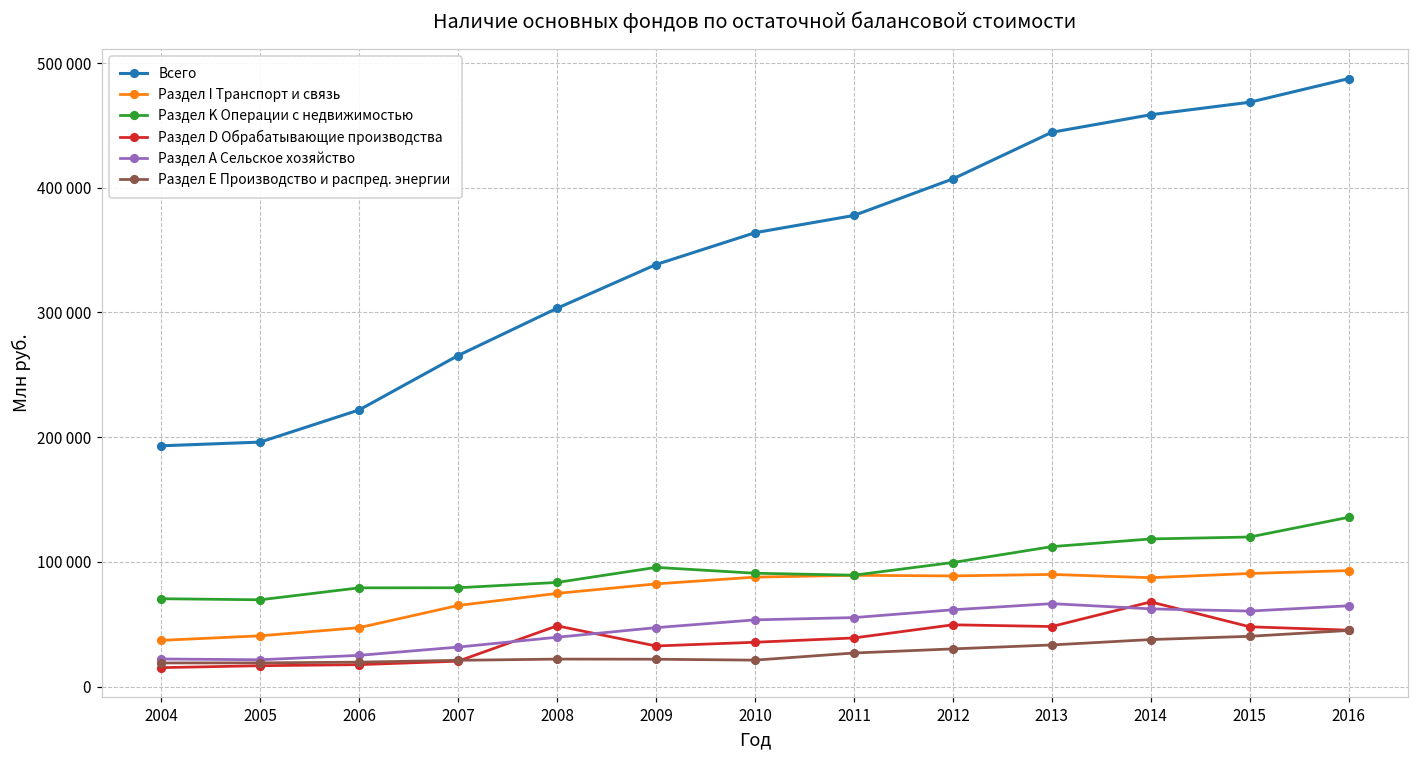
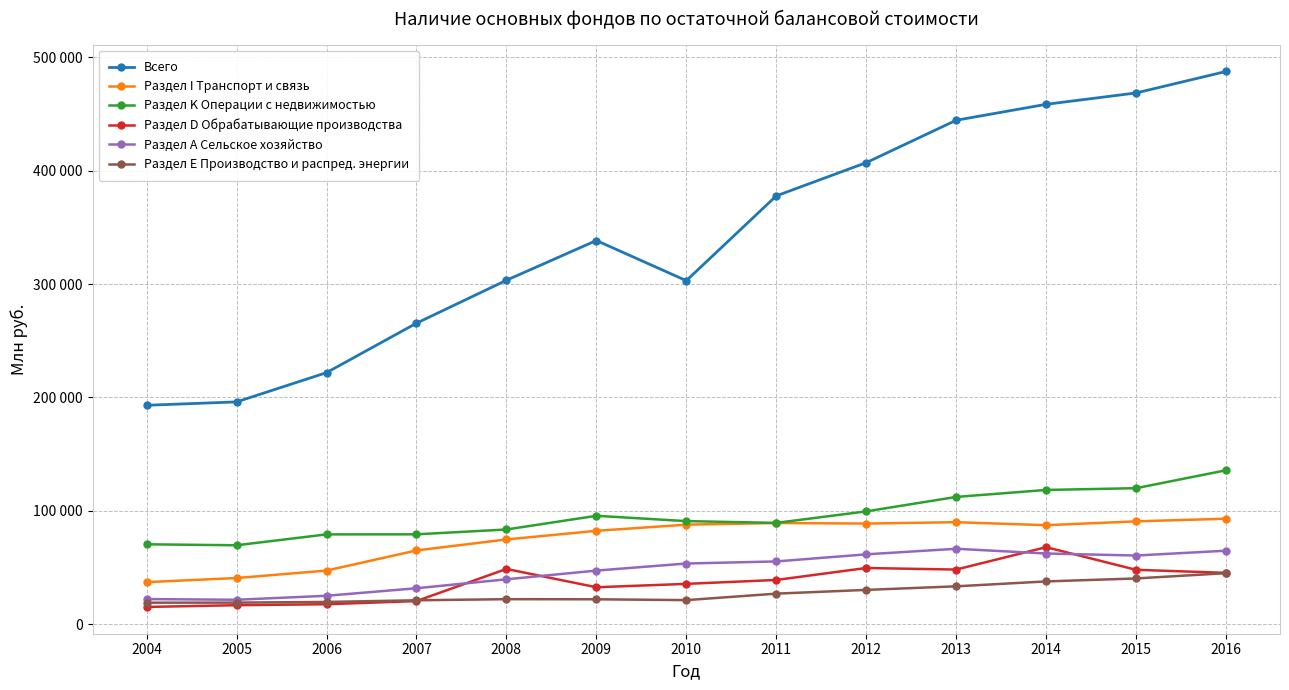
Всего, 2010: 364000 -> 303000
